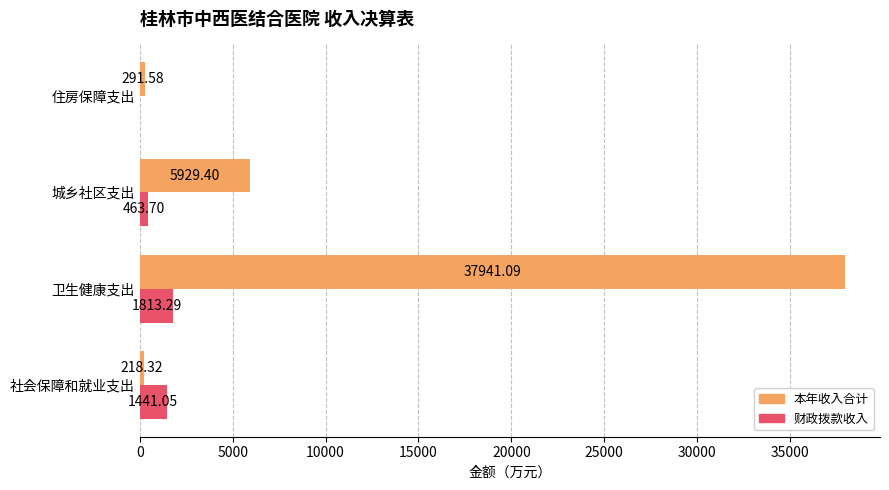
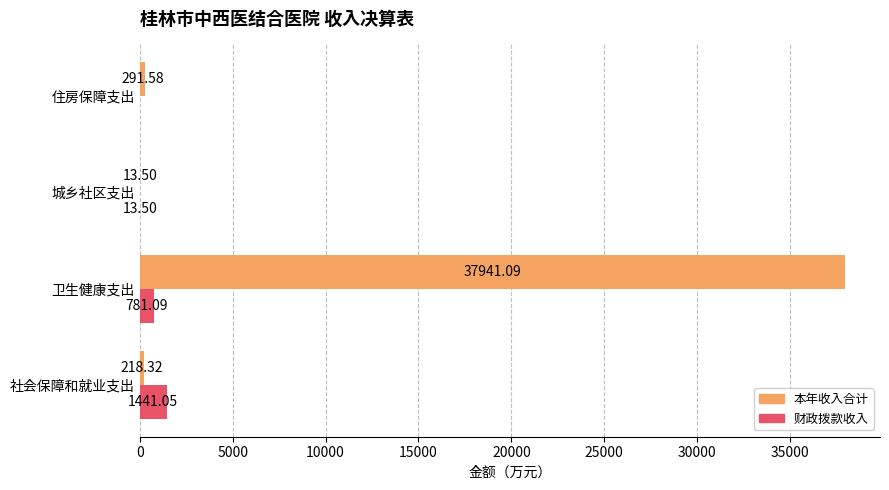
本年收入合计, 城乡社区支出: 5929.40 -> 13.50
财政拨款收入, 城乡社区支出: 463.70 -> 13.50
财政拨款收入, 卫生健康支出: 1813.29 -> 781.09
